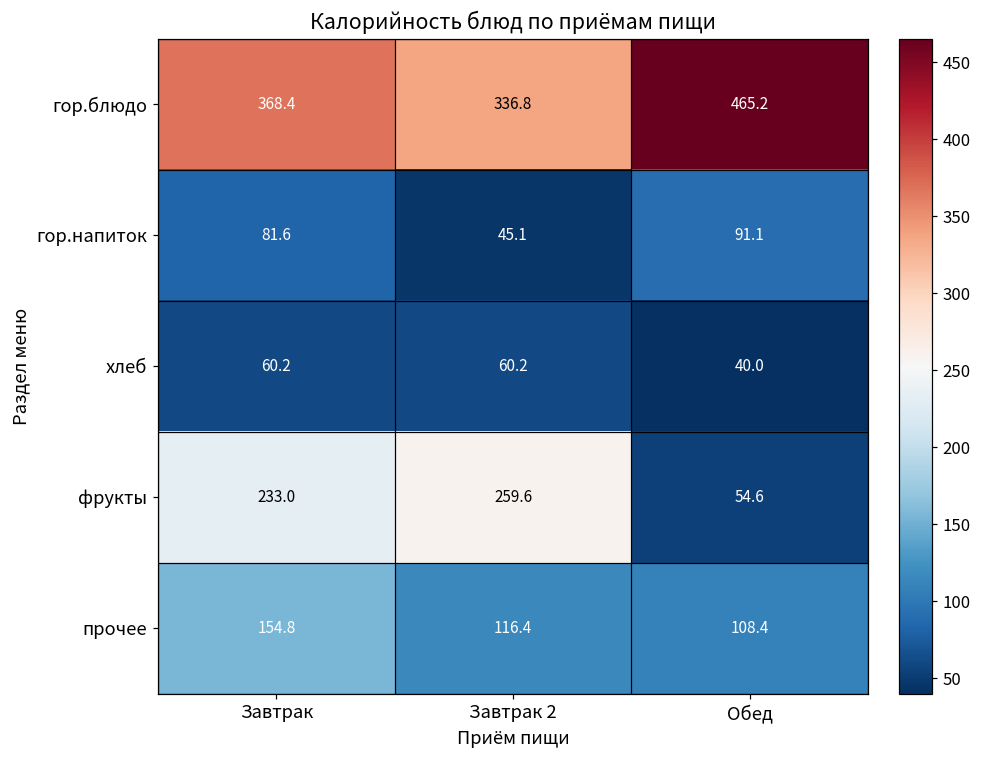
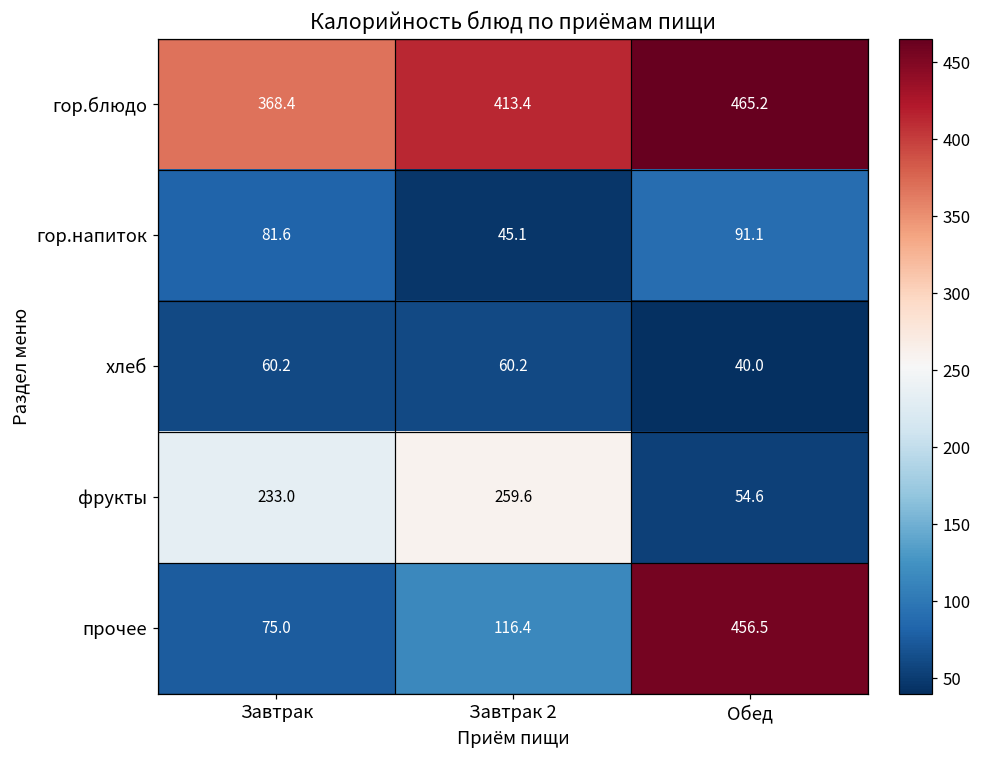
гор.блюдо, Завтрак 2: 336.8 -> 413.4
прочее, Завтрак: 154.8 -> 75.0
прочее, Обед: 108.4 -> 456.5
